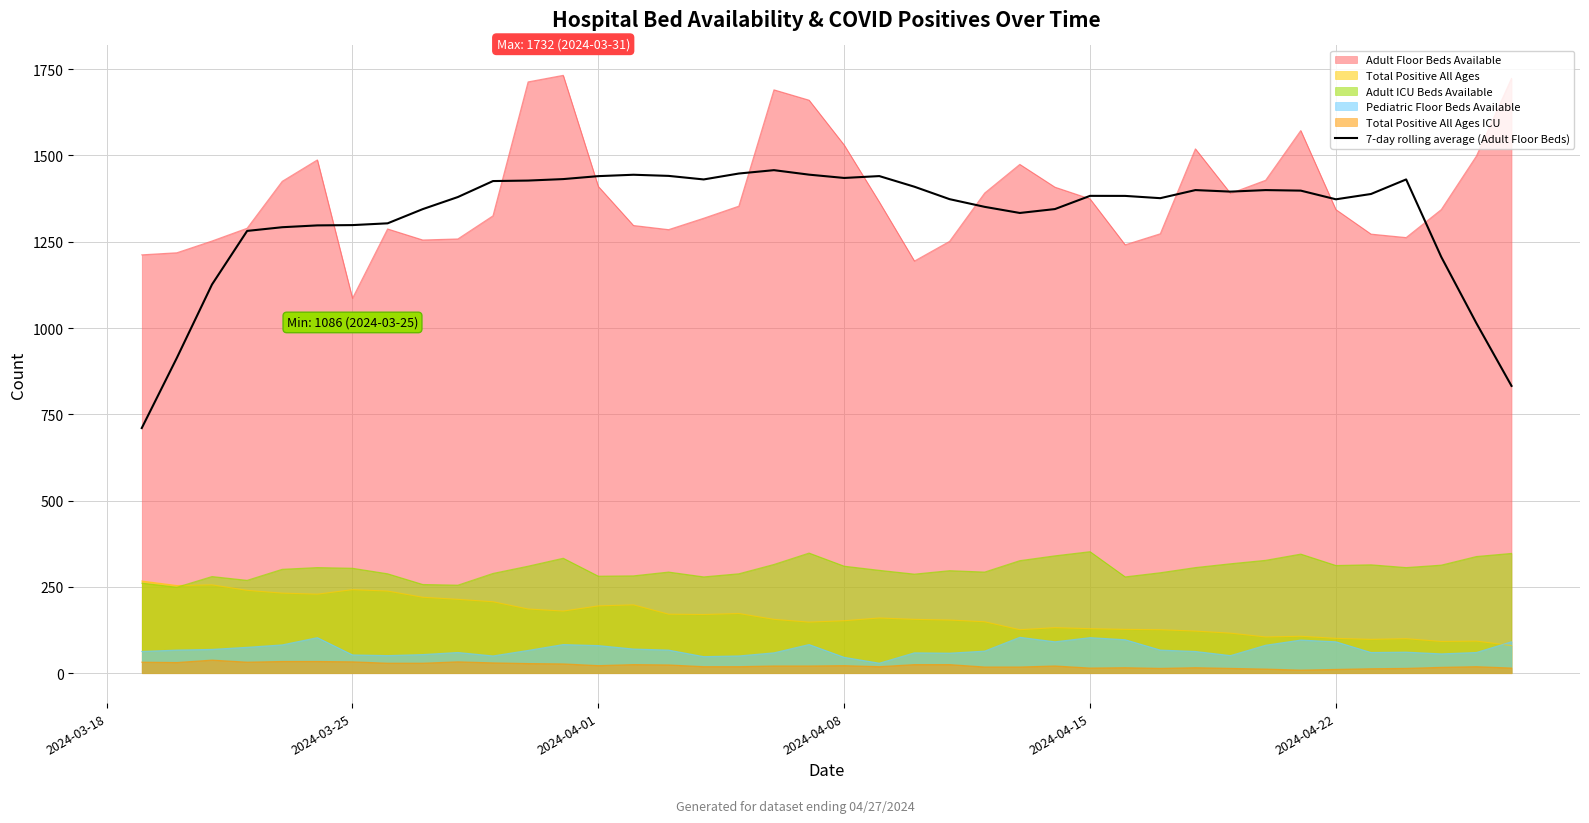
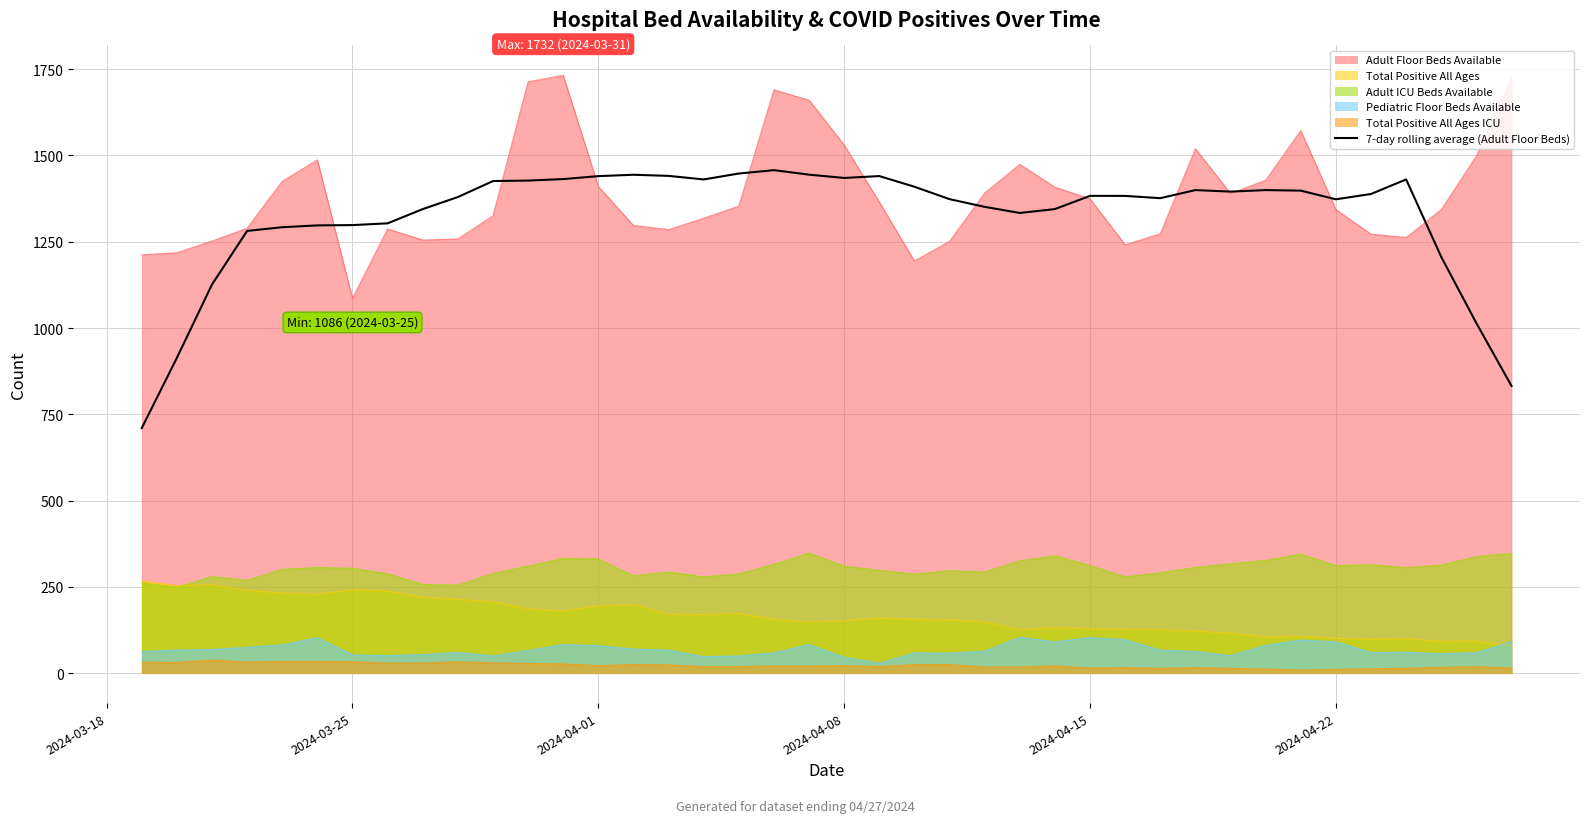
Adult ICU Beds Available, 2024-04-01: 280 -> 330
Adult ICU Beds Available, 2024-04-15: 350 -> 310
